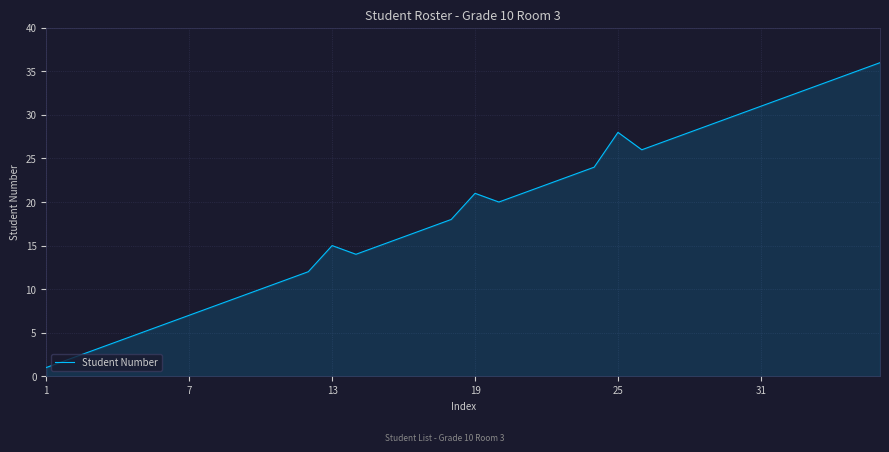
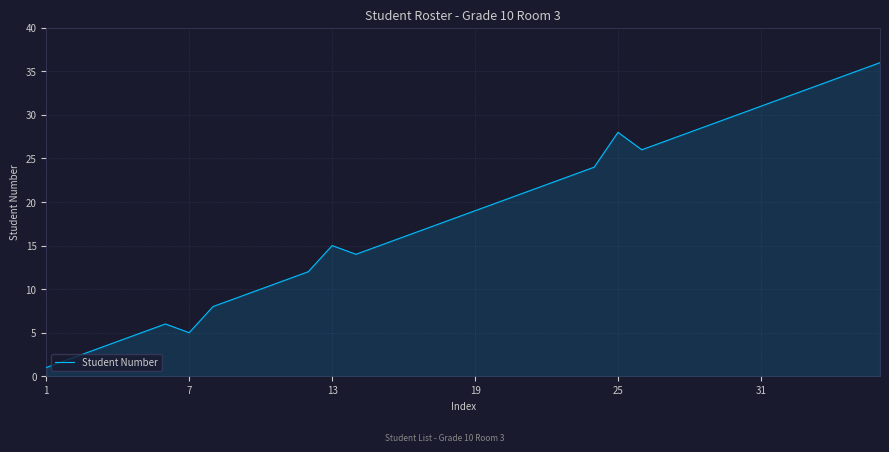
7: 7 -> 5
19: 21 -> 19
